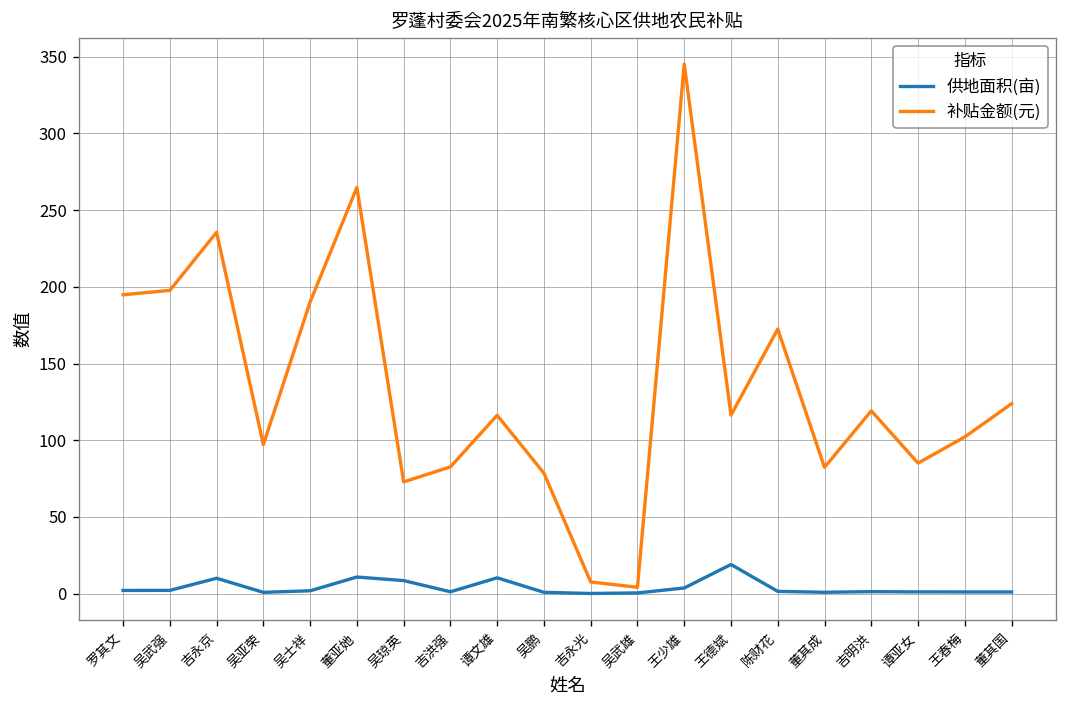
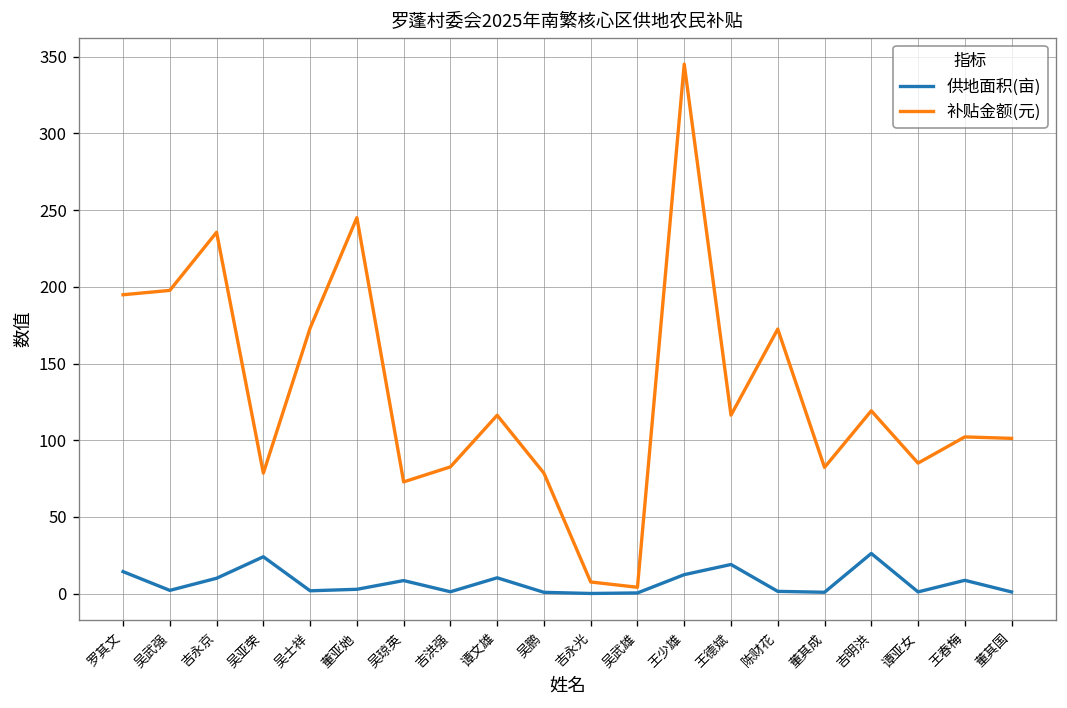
供地面积(亩), 罗其文: 2 -> 14
供地面积(亩), 吴亚荣: 1 -> 24
补贴金额(元), 吴亚荣: 97 -> 79
补贴金额(元), 吴士祥: 190 -> 173
供地面积(亩), 董亚她: 11 -> 3
补贴金额(元), 董亚她: 265 -> 245
供地面积(亩), 王少雄: 4 -> 12
供地面积(亩), 吉明洪: 1 -> 26
供地面积(亩), 王春梅: 1 -> 9
补贴金额(元), 董其国: 124 -> 101
